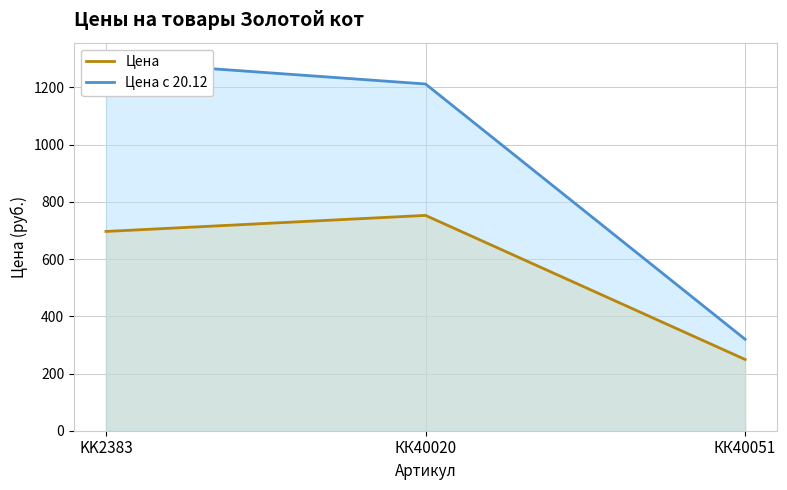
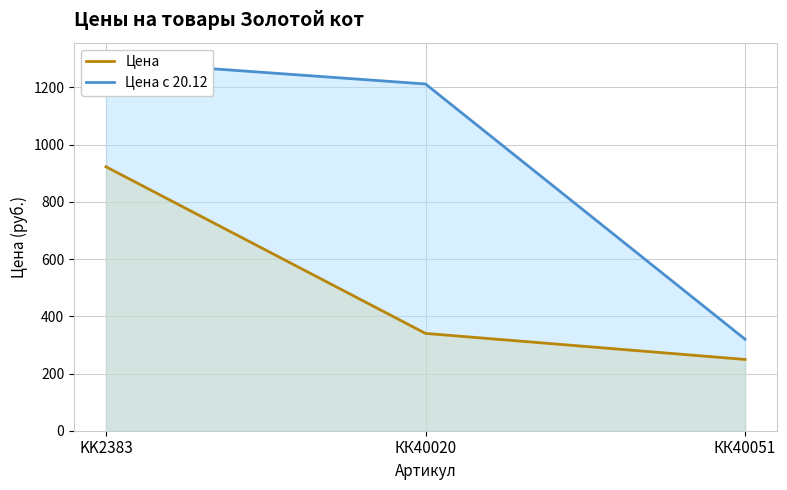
Цена, KK2383: 700 -> 920
Цена, КК40020: 750 -> 340
